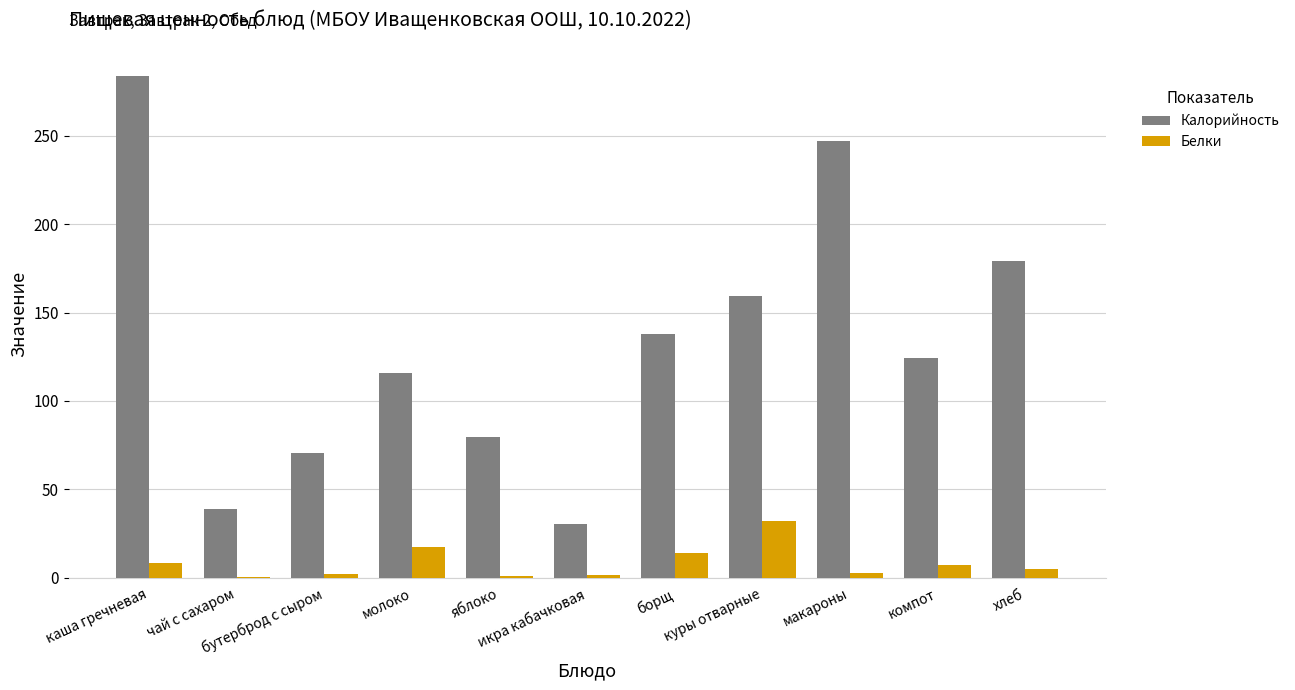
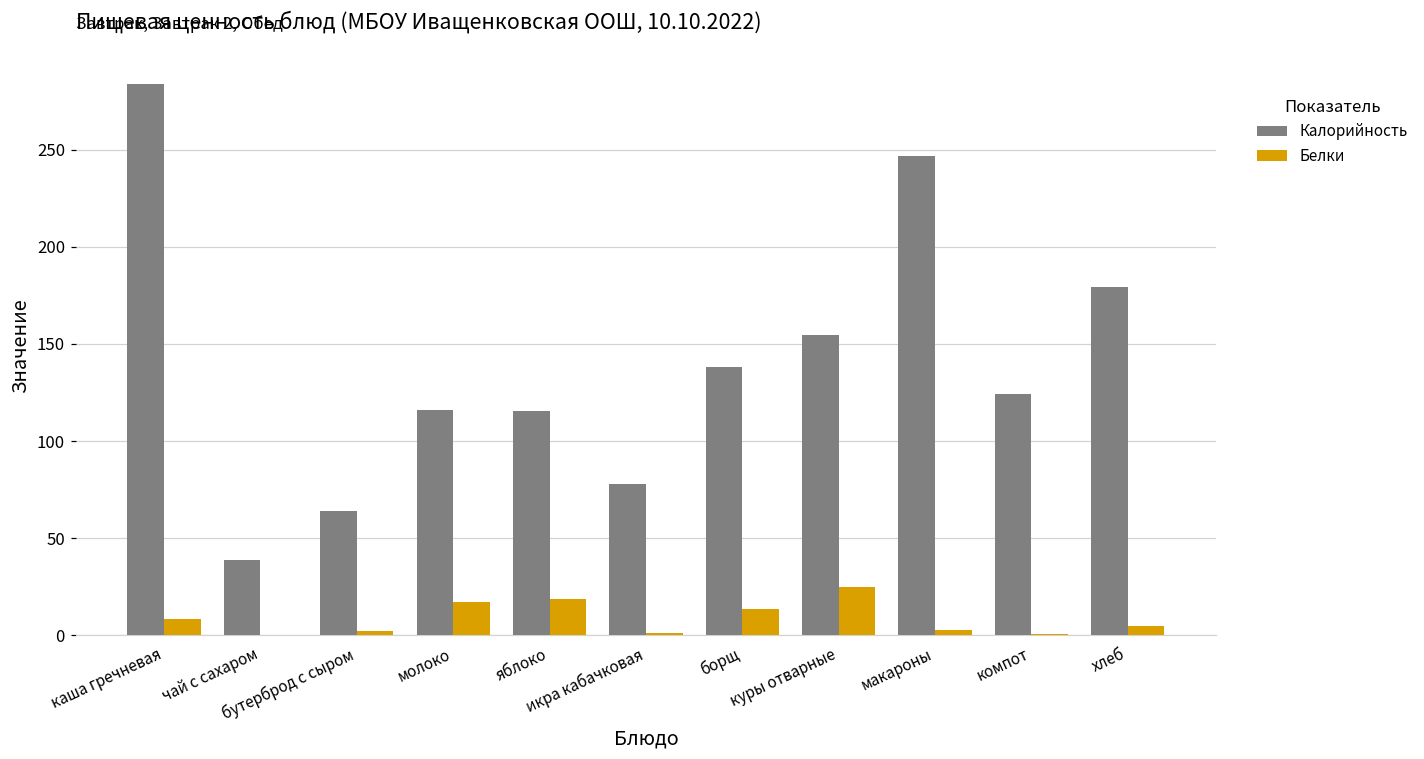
Калорийность, бутерброд с сыром: 70 -> 64
Калорийность, яблоко: 80 -> 116
Белки, яблоко: 1 -> 19
Калорийность, икра кабачковая: 30 -> 78
Калорийность, куры отварные: 159 -> 155
Белки, куры отварные: 32 -> 25
Белки, компот: 7 -> 1
